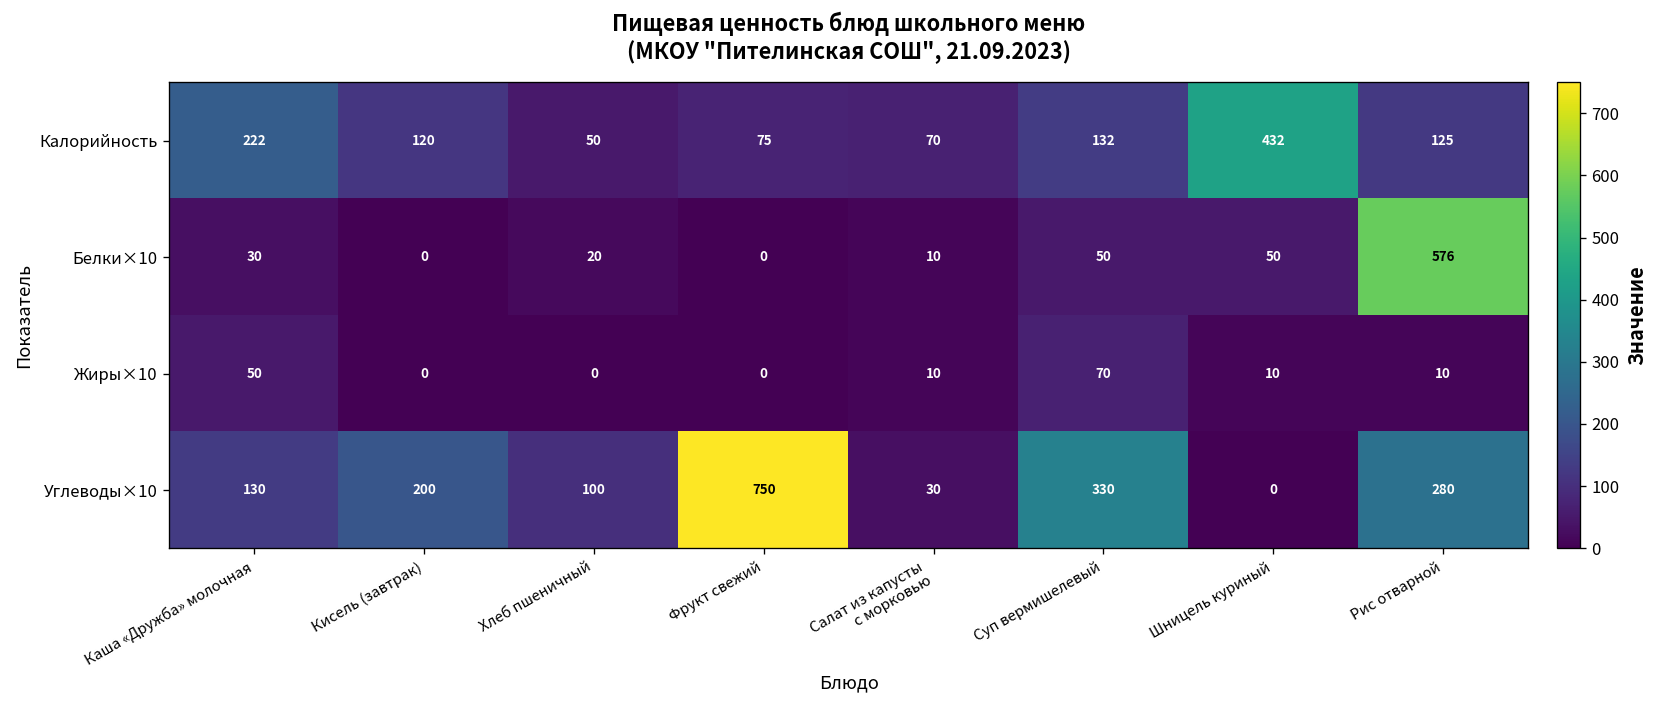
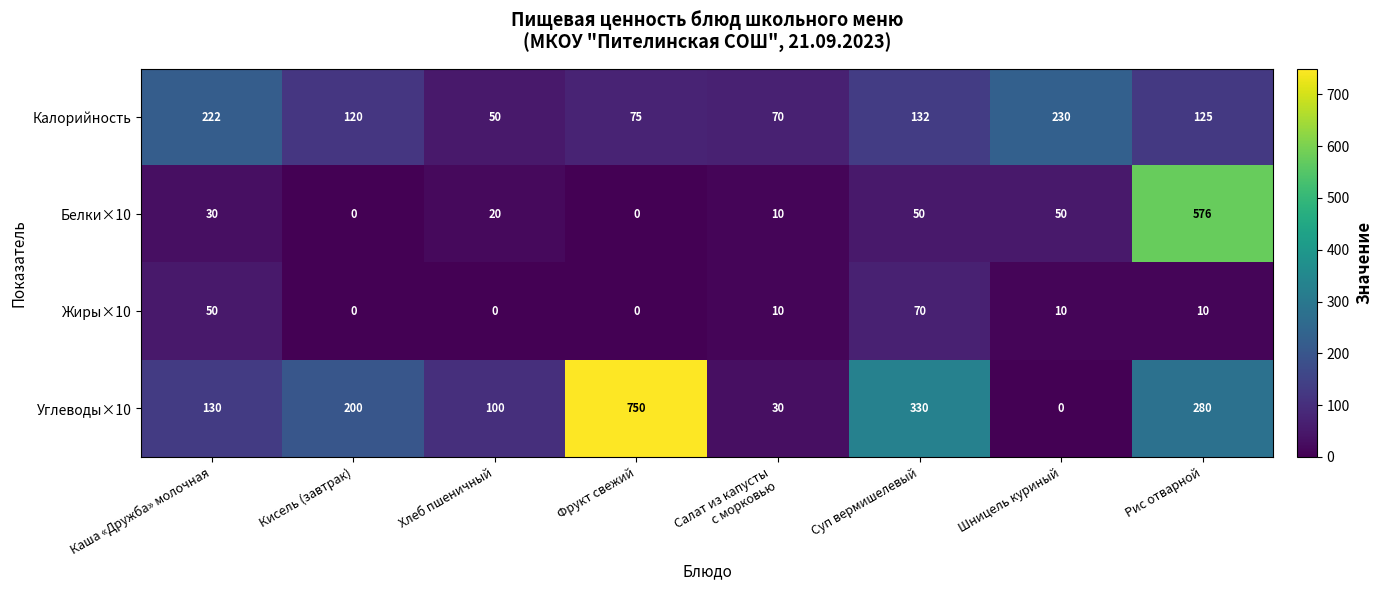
Калорийность, Шницель куриный: 432 -> 230
